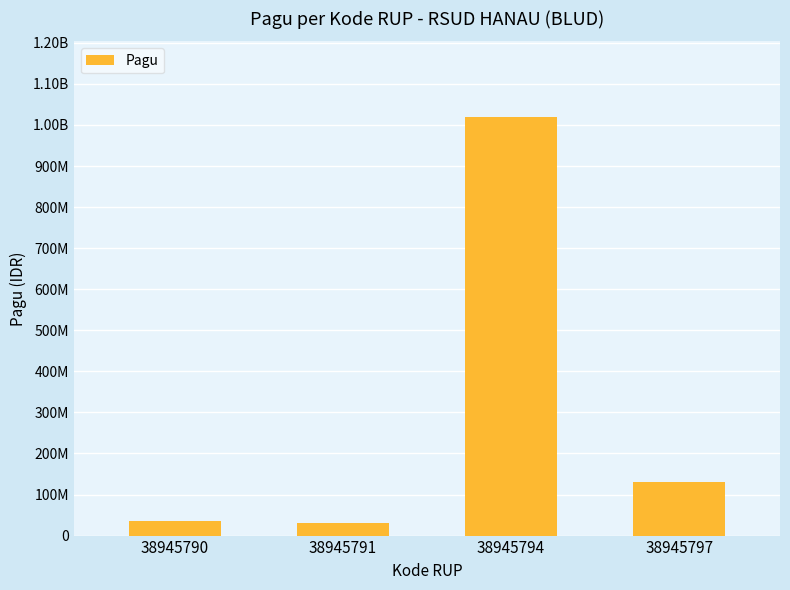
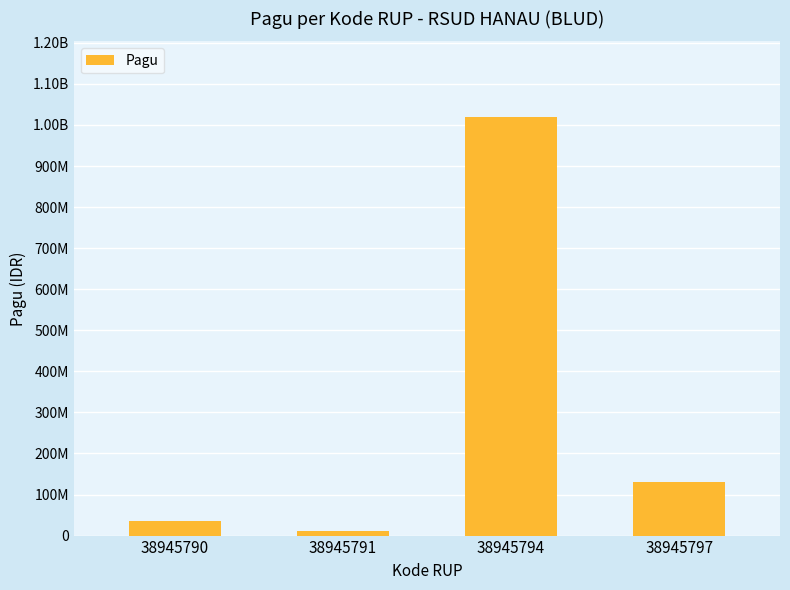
38945791: 30000000 -> 10000000
